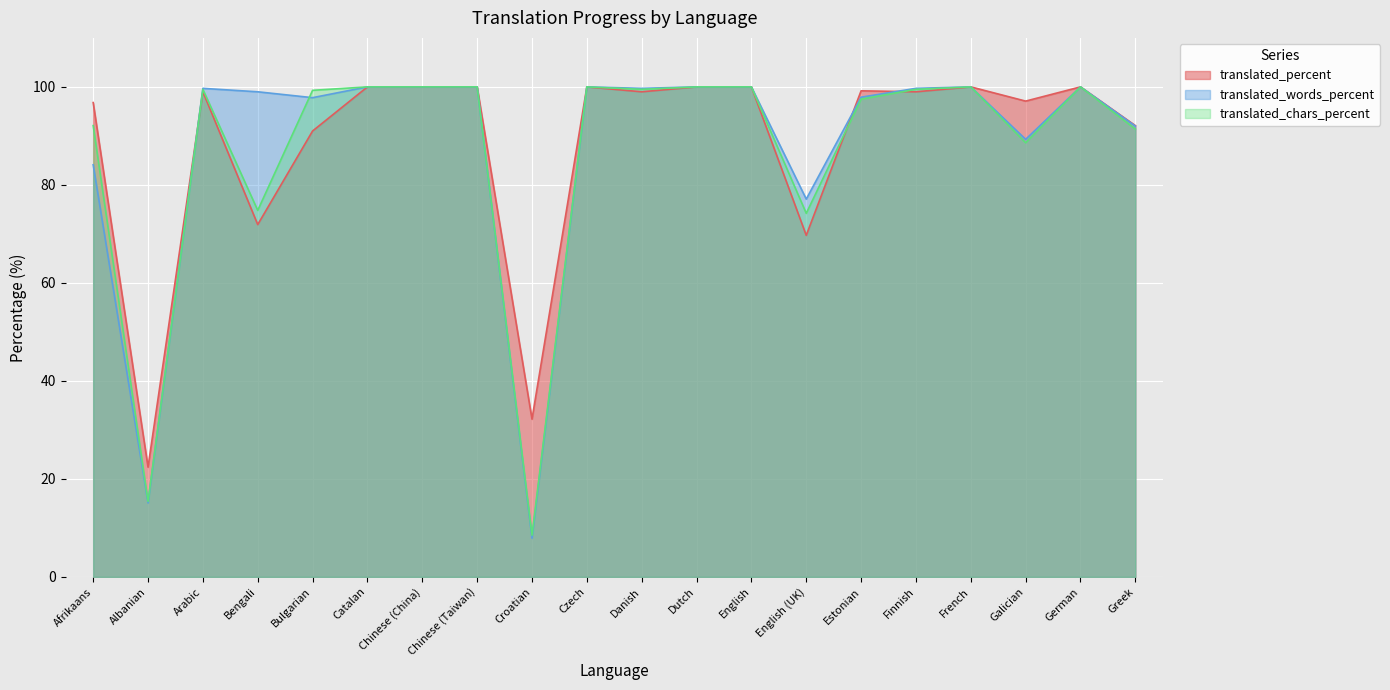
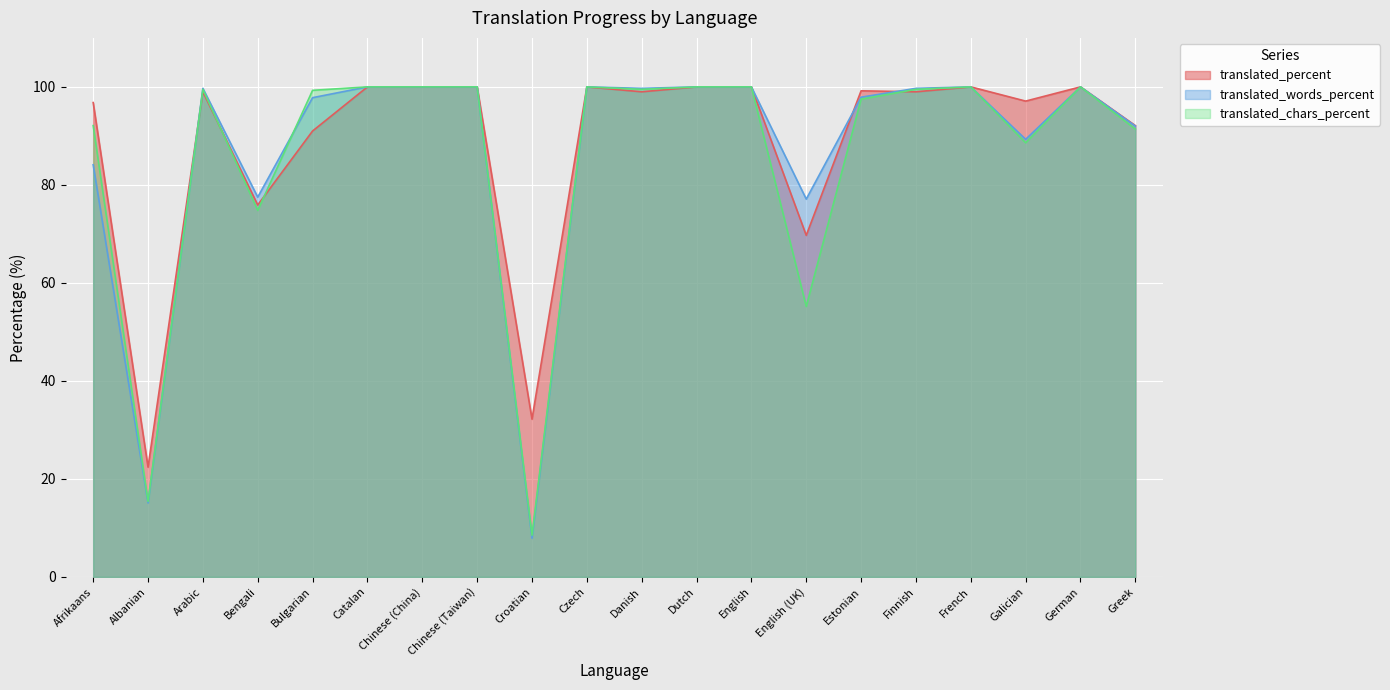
translated_percent, Bengali: 72 -> 76
translated_words_percent, Bengali: 99 -> 78
translated_chars_percent, English (UK): 74 -> 55
